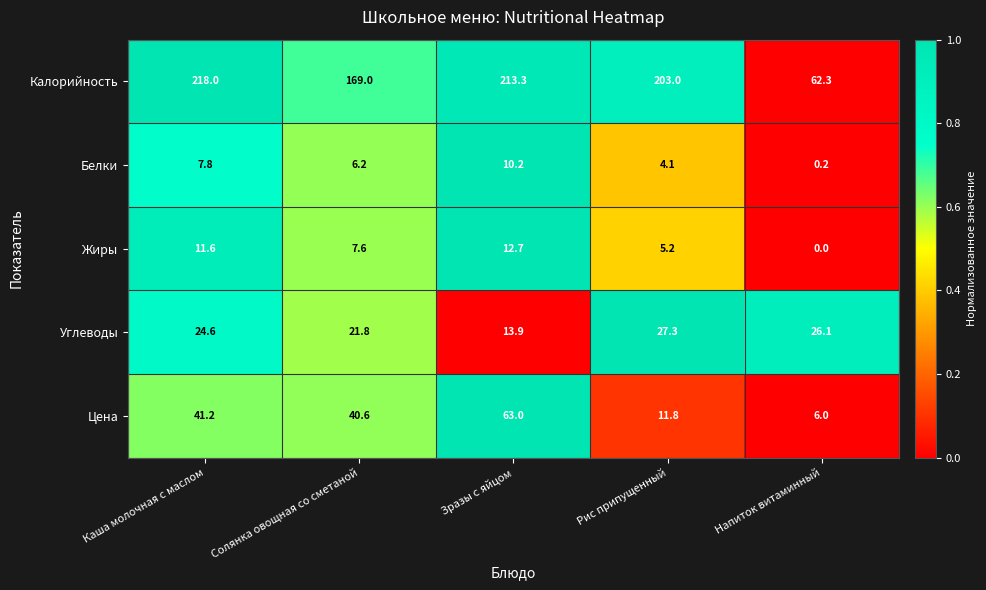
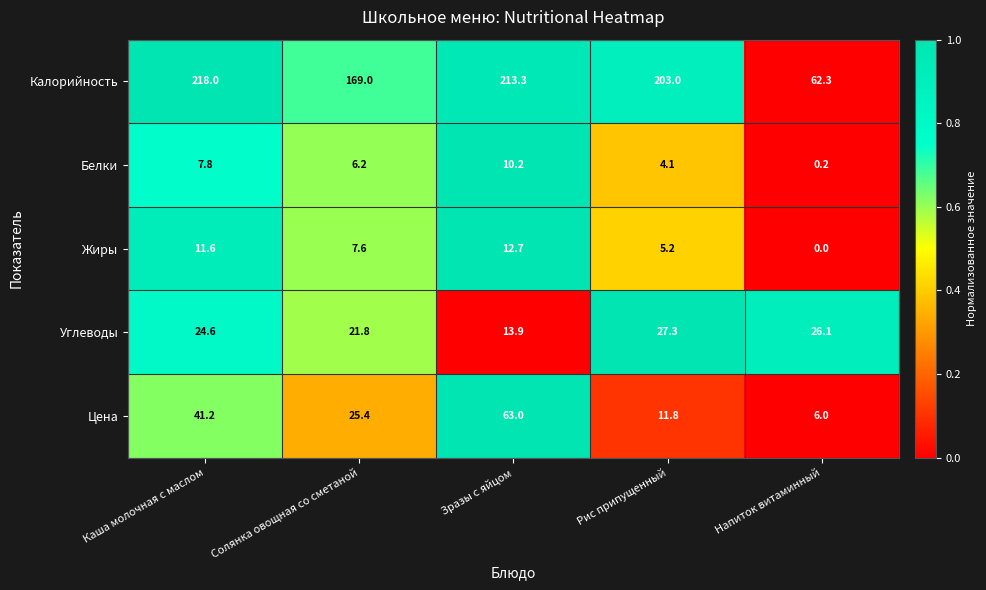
Цена, Солянка овощная со сметаной: 40.6 -> 25.4
